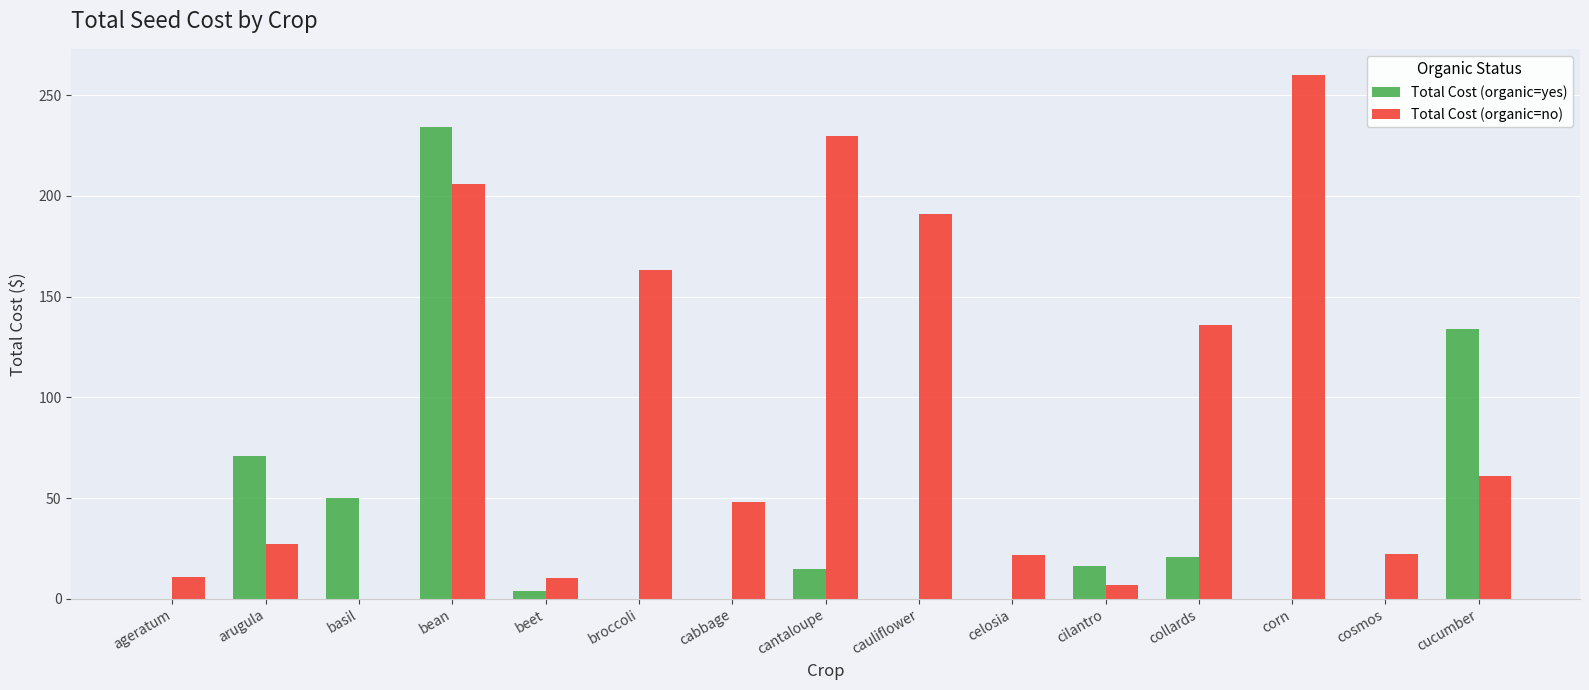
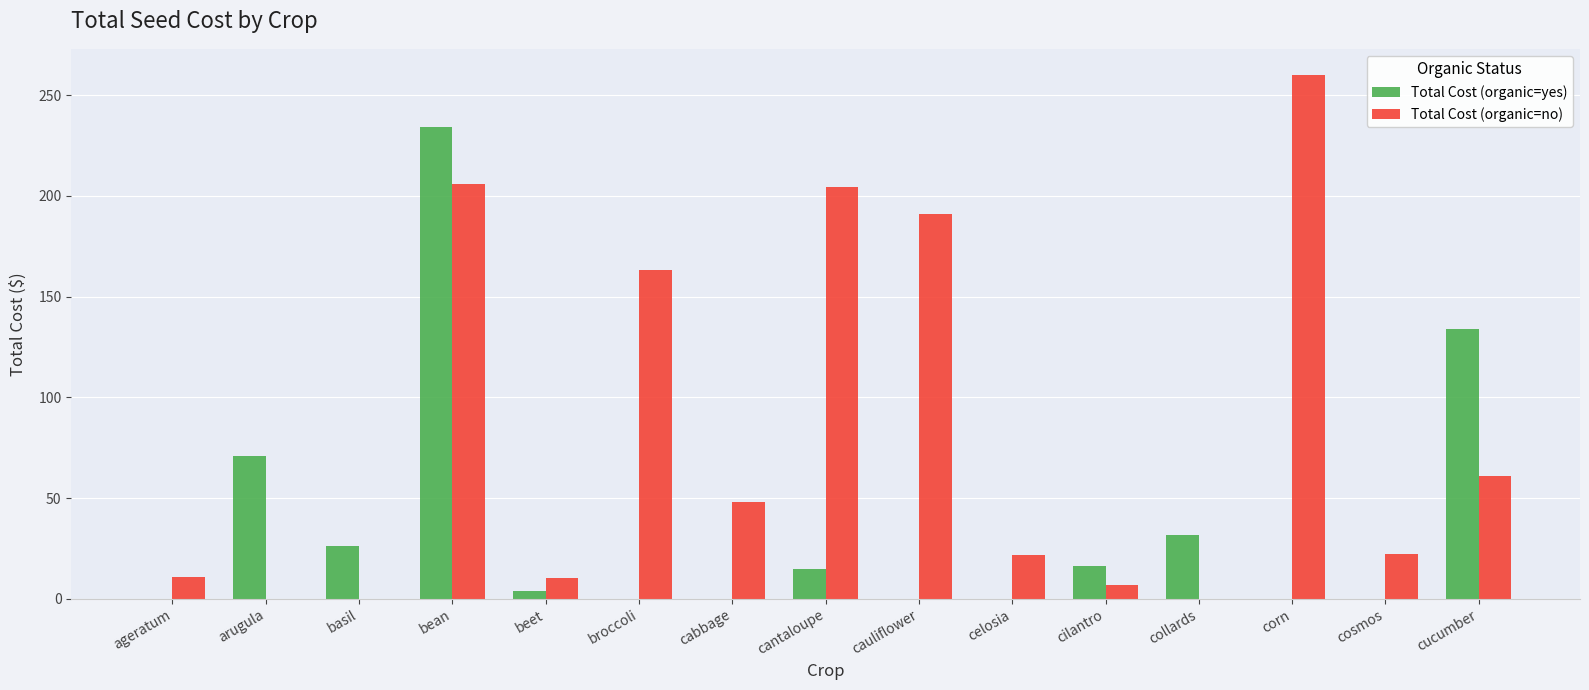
Total Cost (organic=no), arugula: 27 -> 0
Total Cost (organic=yes), basil: 50 -> 26
Total Cost (organic=no), cantaloupe: 230 -> 204
Total Cost (organic=yes), collards: 20 -> 32
Total Cost (organic=no), collards: 136 -> 0
